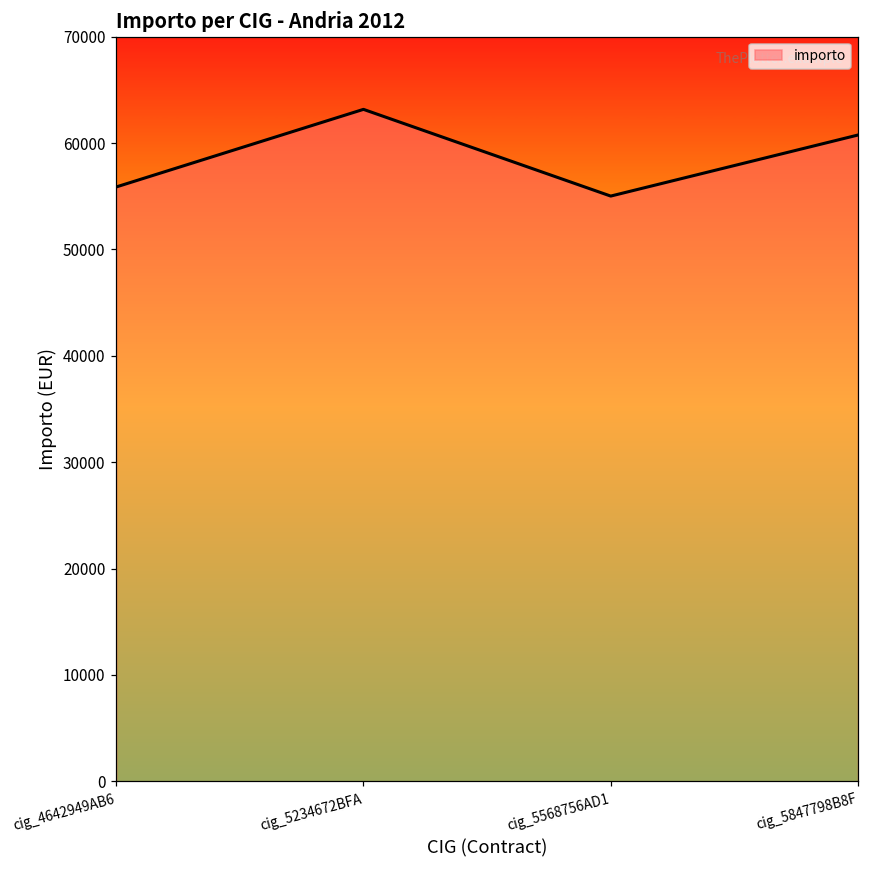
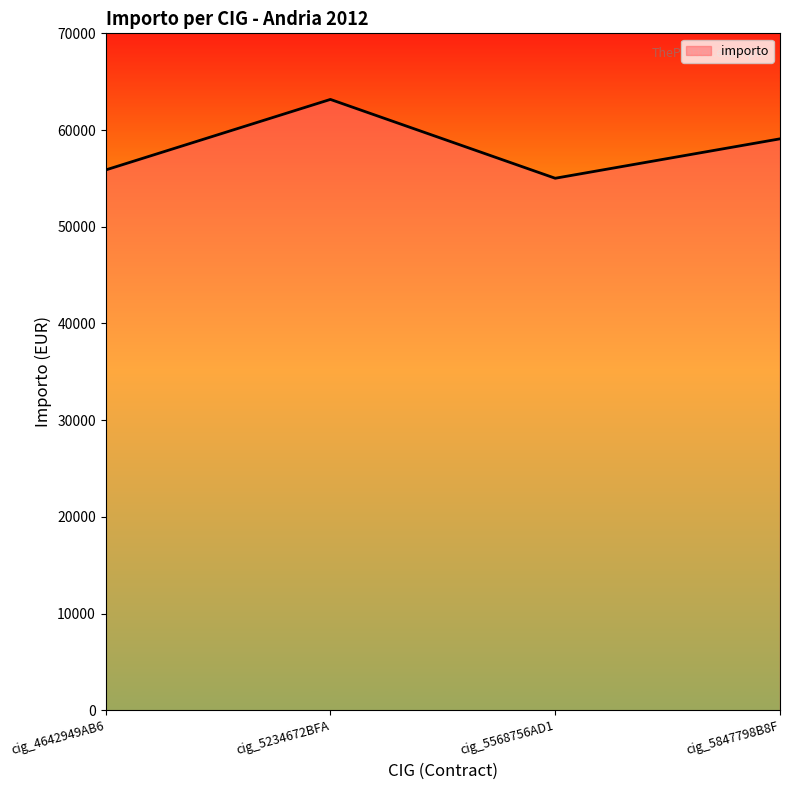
cig_5847798B8F: 61000 -> 59000
